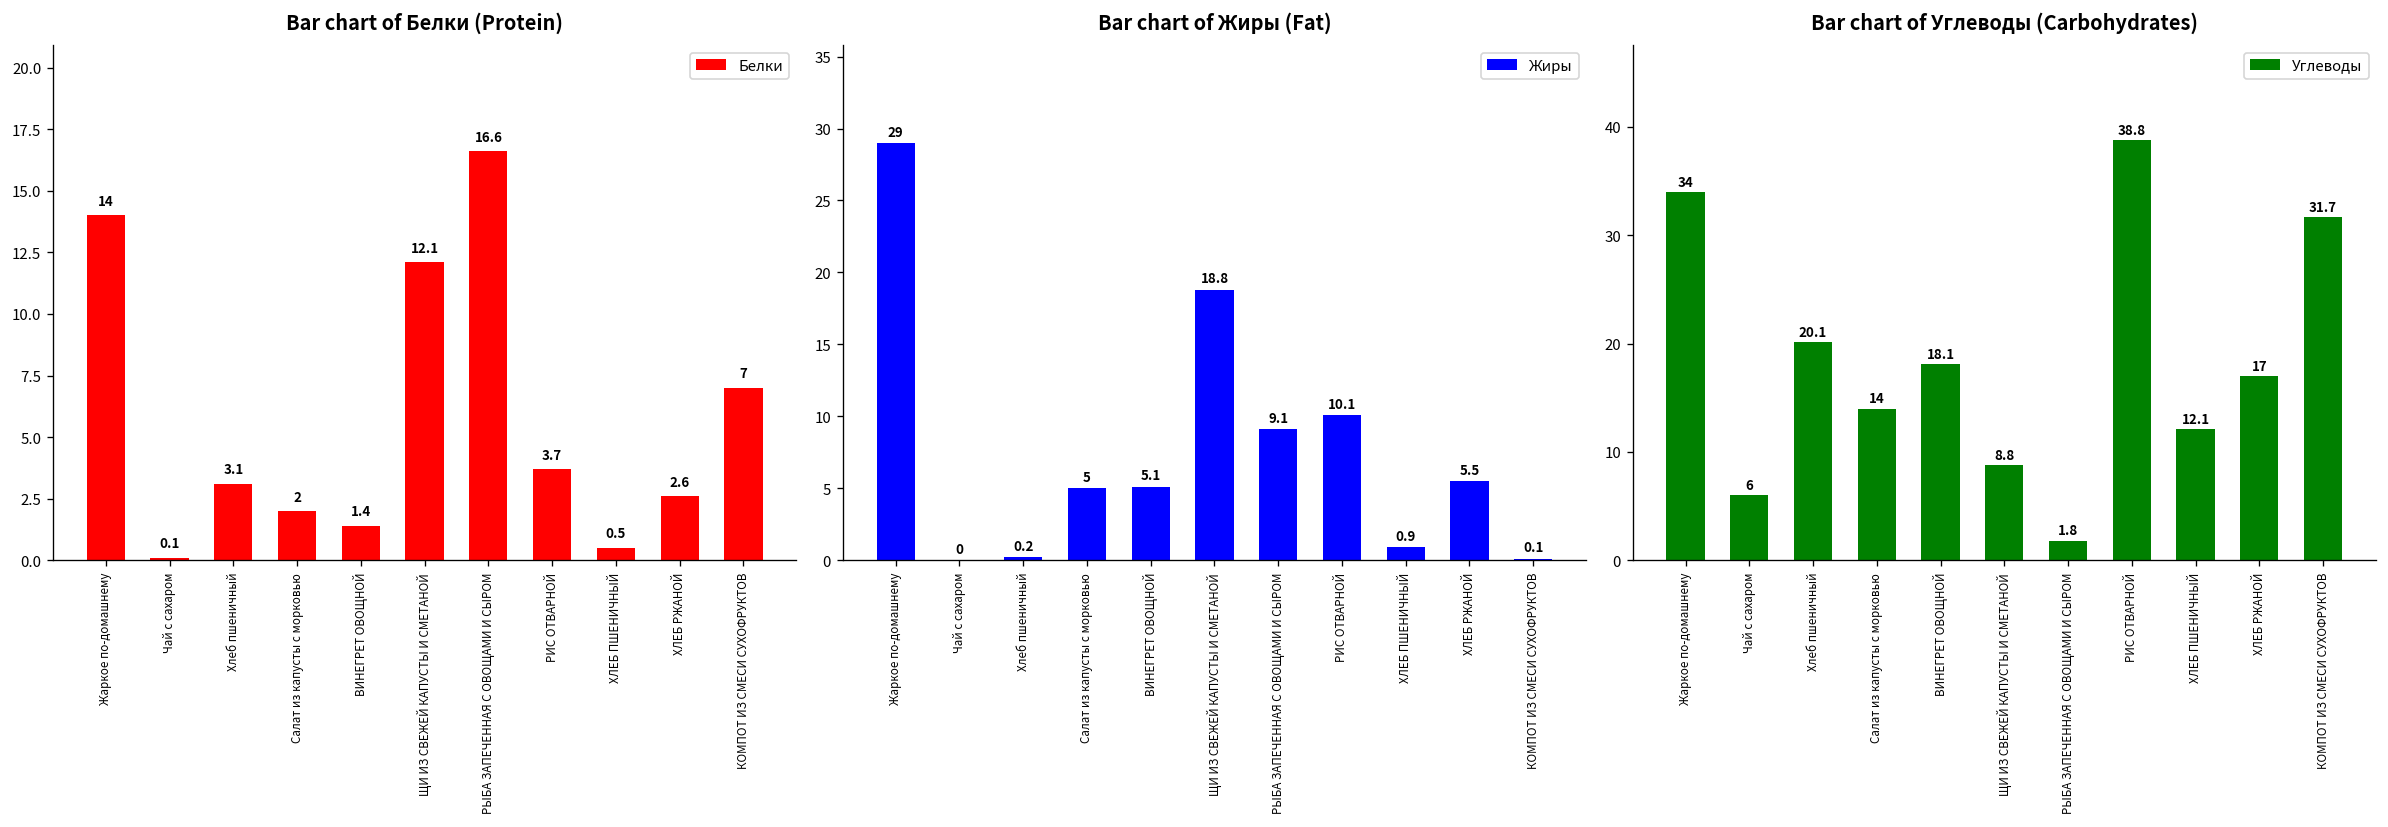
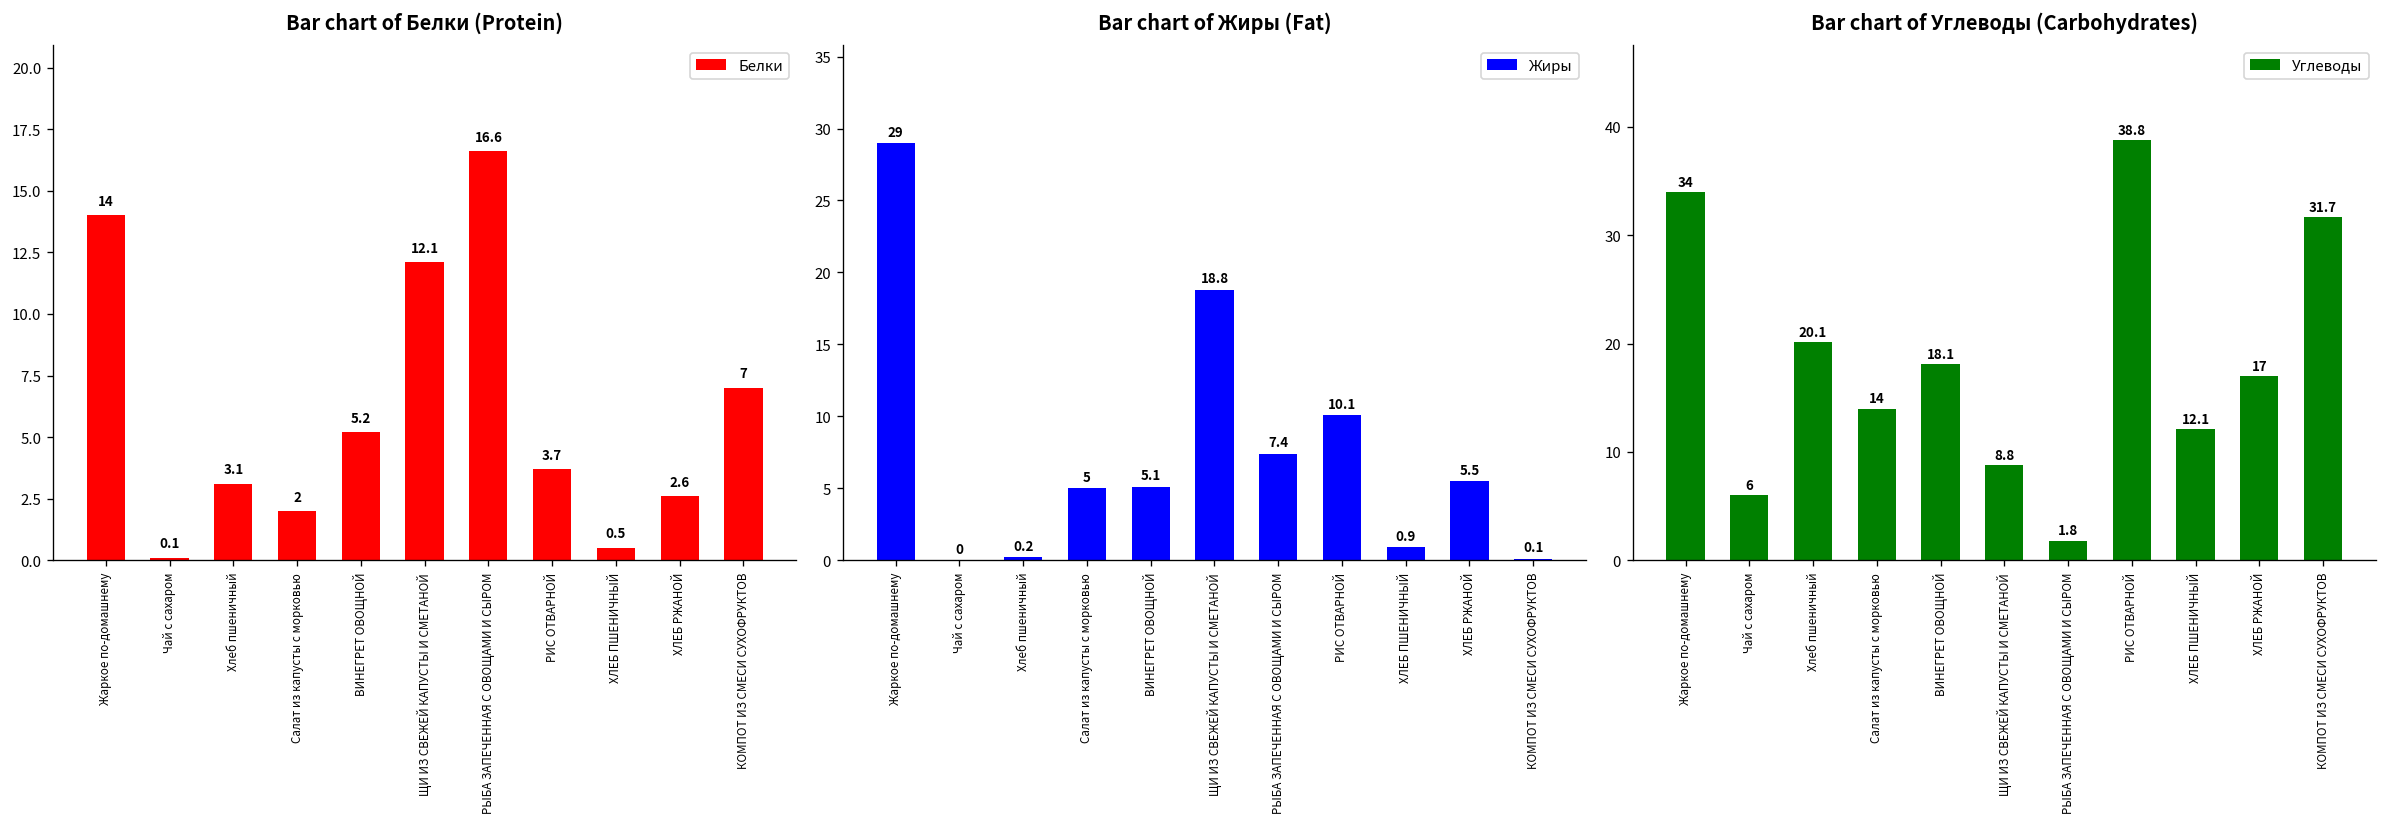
Bar chart of Белки (Protein), ВИНЕГРЕТ ОВОЩНОЙ: 1.4 -> 5.2
Bar chart of Жиры (Fat), РЫБА ЗАПЕЧЕННАЯ С ОВОЩАМИ И СЫРОМ: 9.1 -> 7.4
